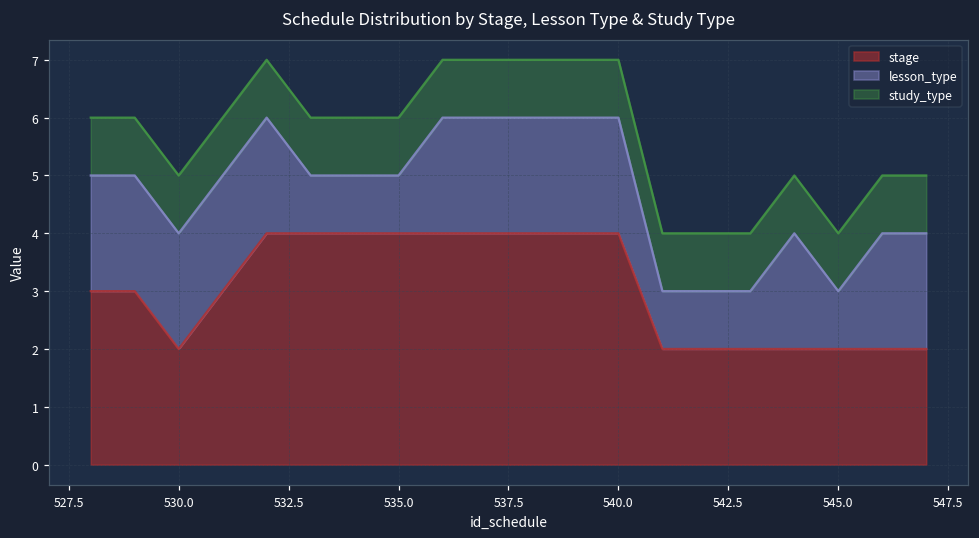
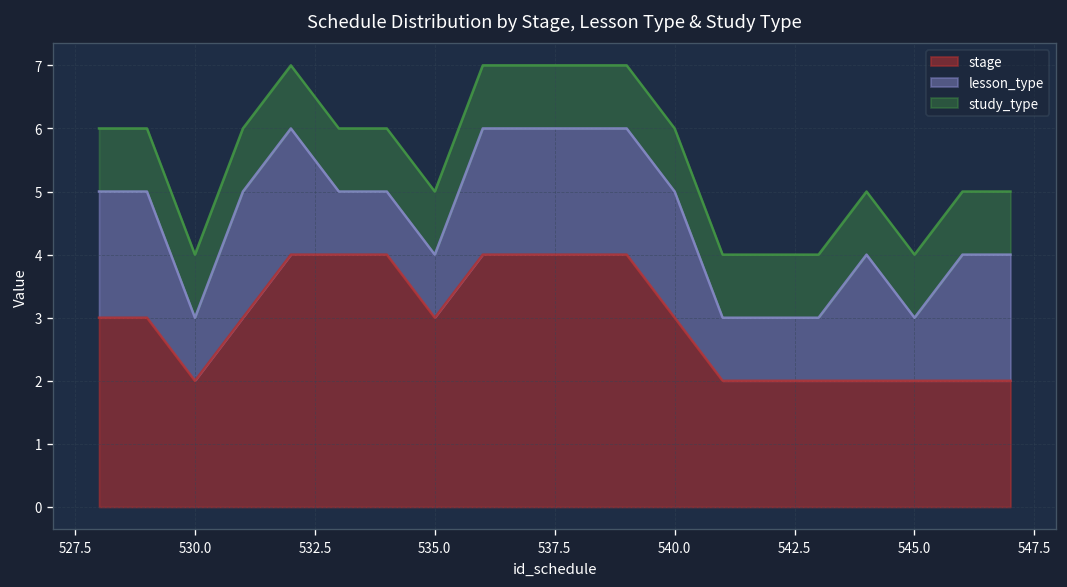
lesson_type, 530.0: 2 -> 1
stage, 535.0: 4 -> 3
stage, 540.0: 4 -> 3
